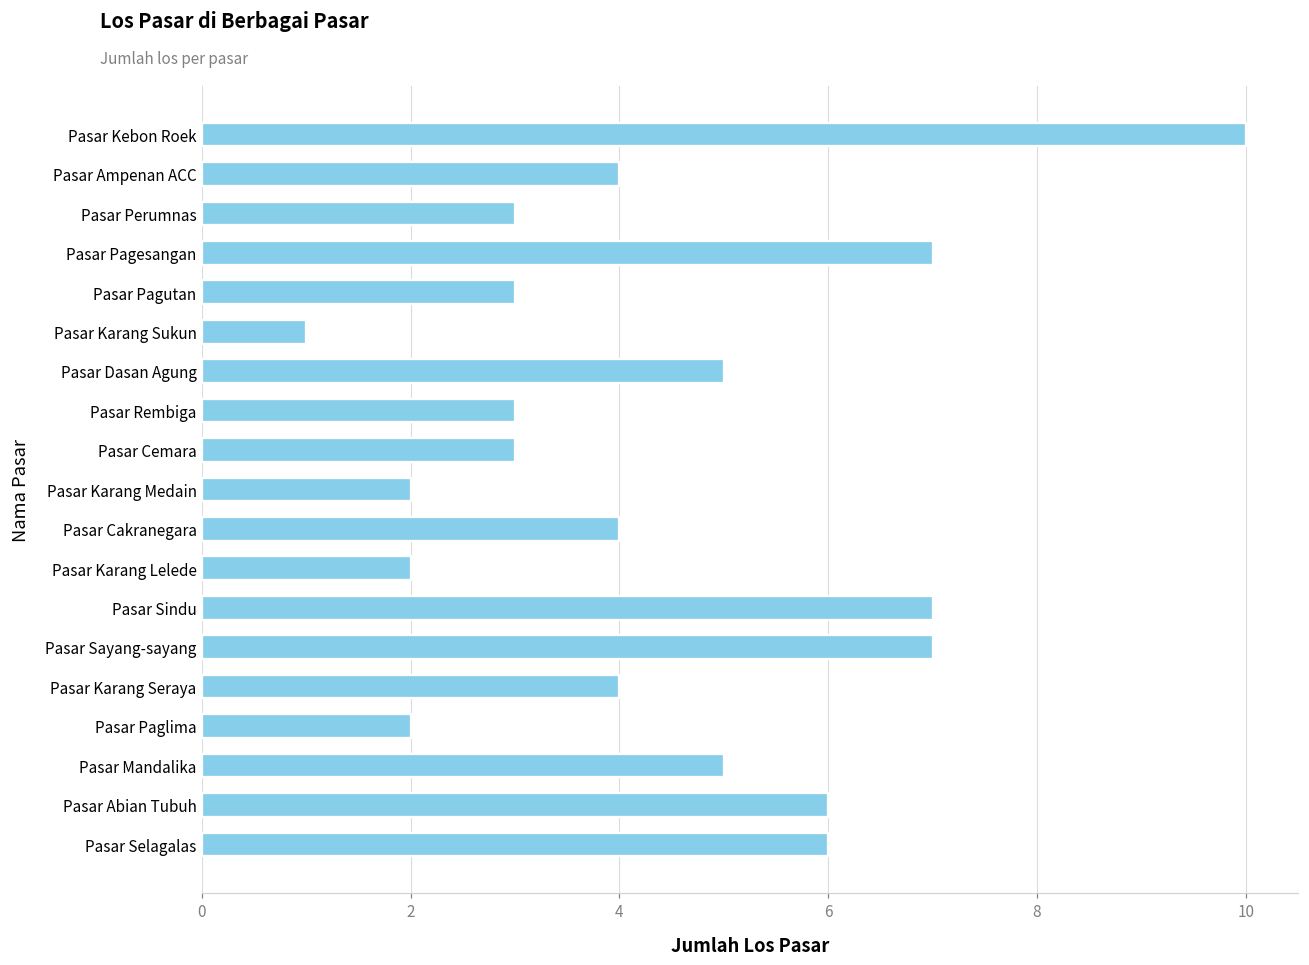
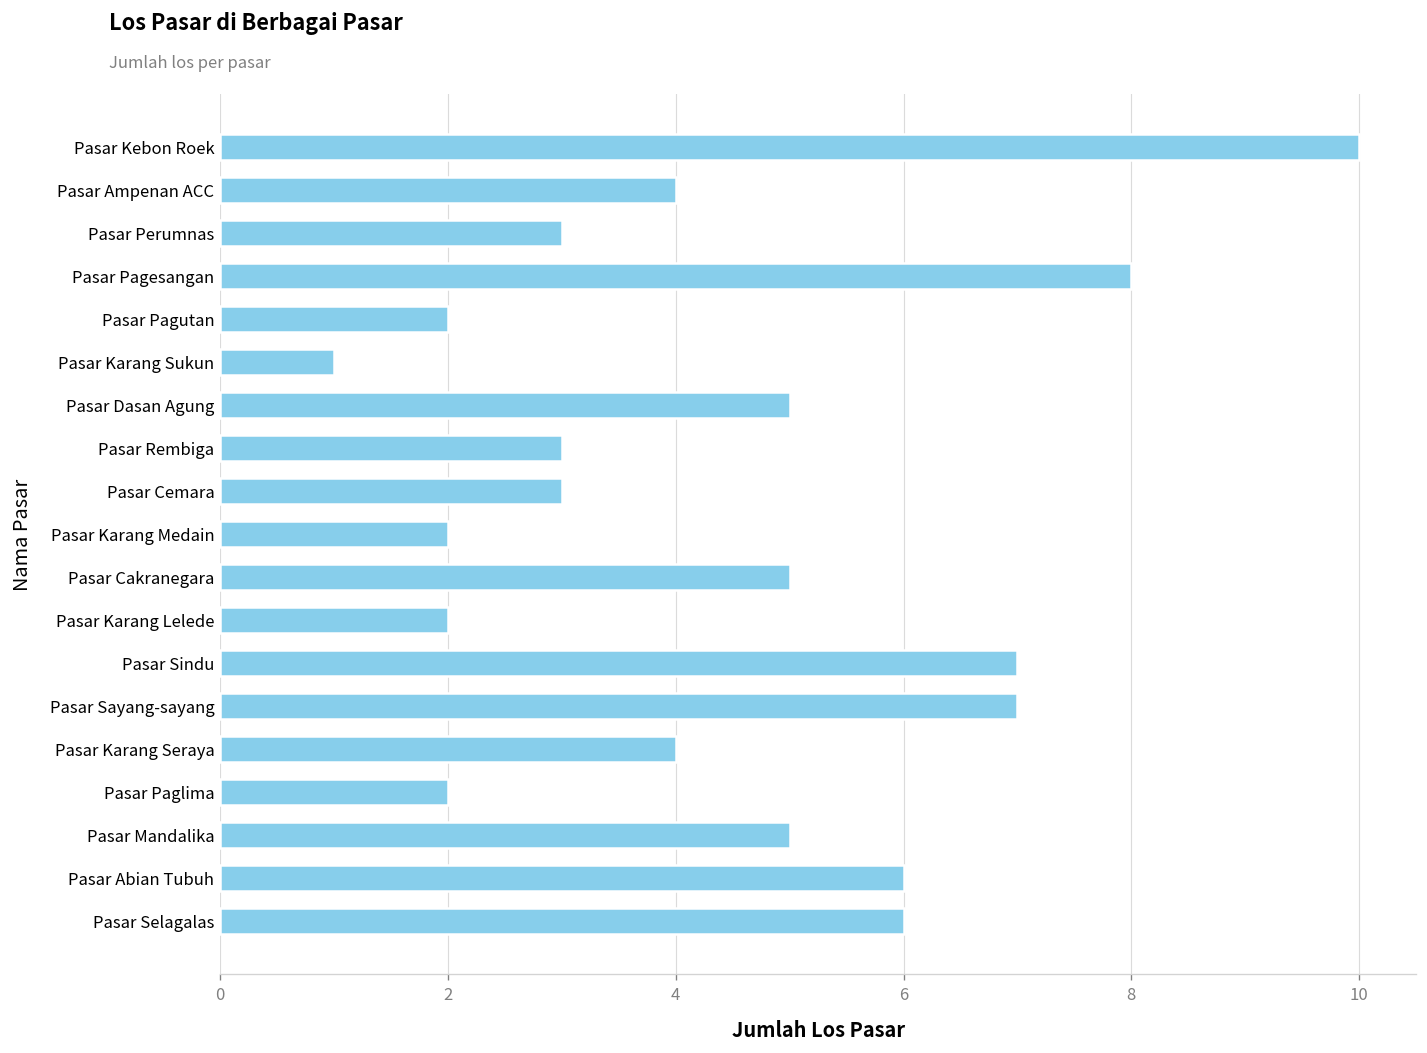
Pasar Pagesangan: 7 -> 8
Pasar Pagutan: 3 -> 2
Pasar Cakranegara: 4 -> 5
